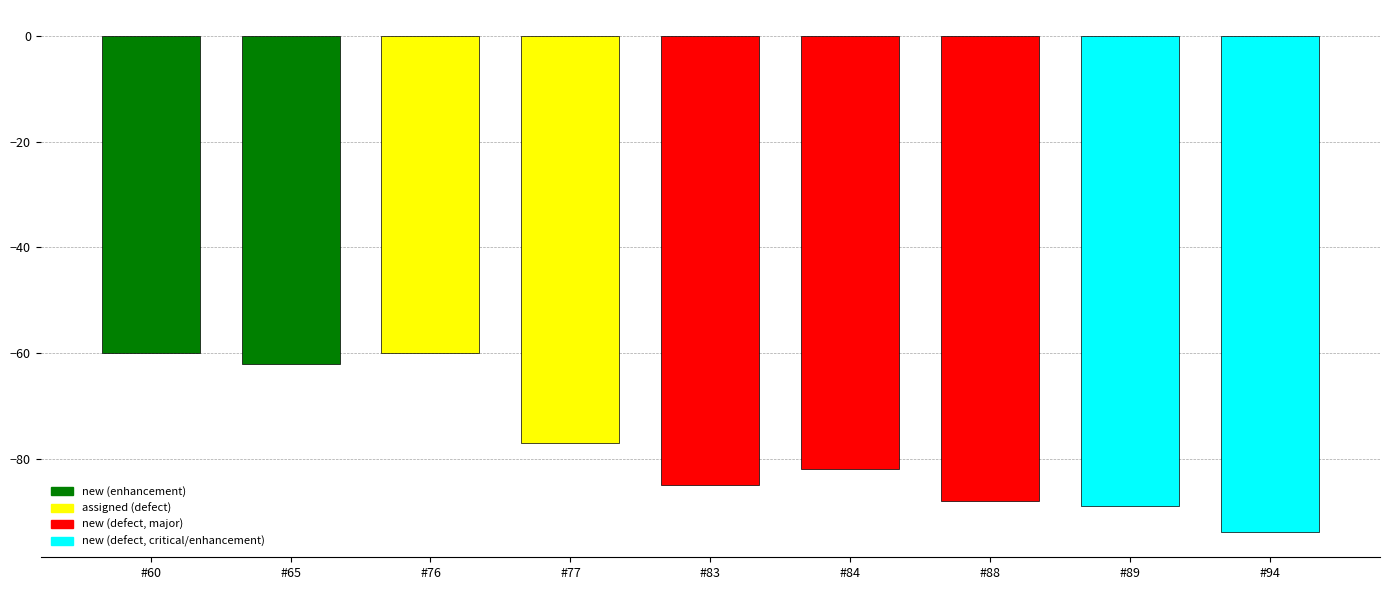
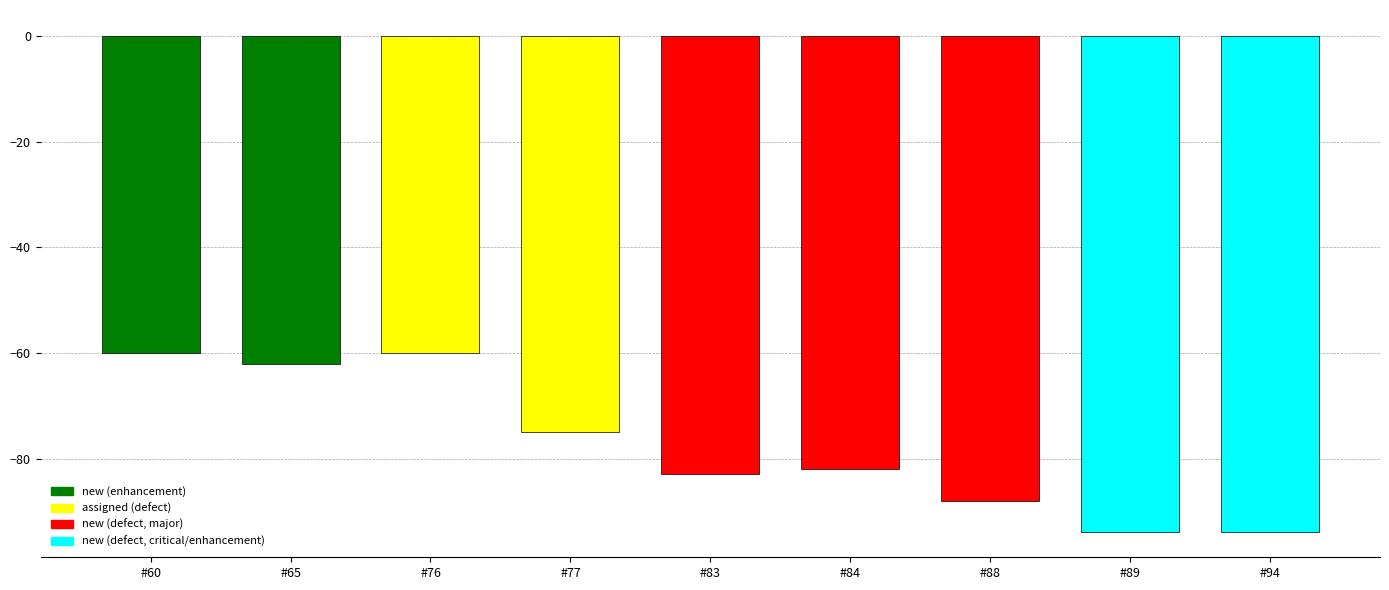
#77: -77 -> -75
#83: -85 -> -83
#89: -89 -> -94
